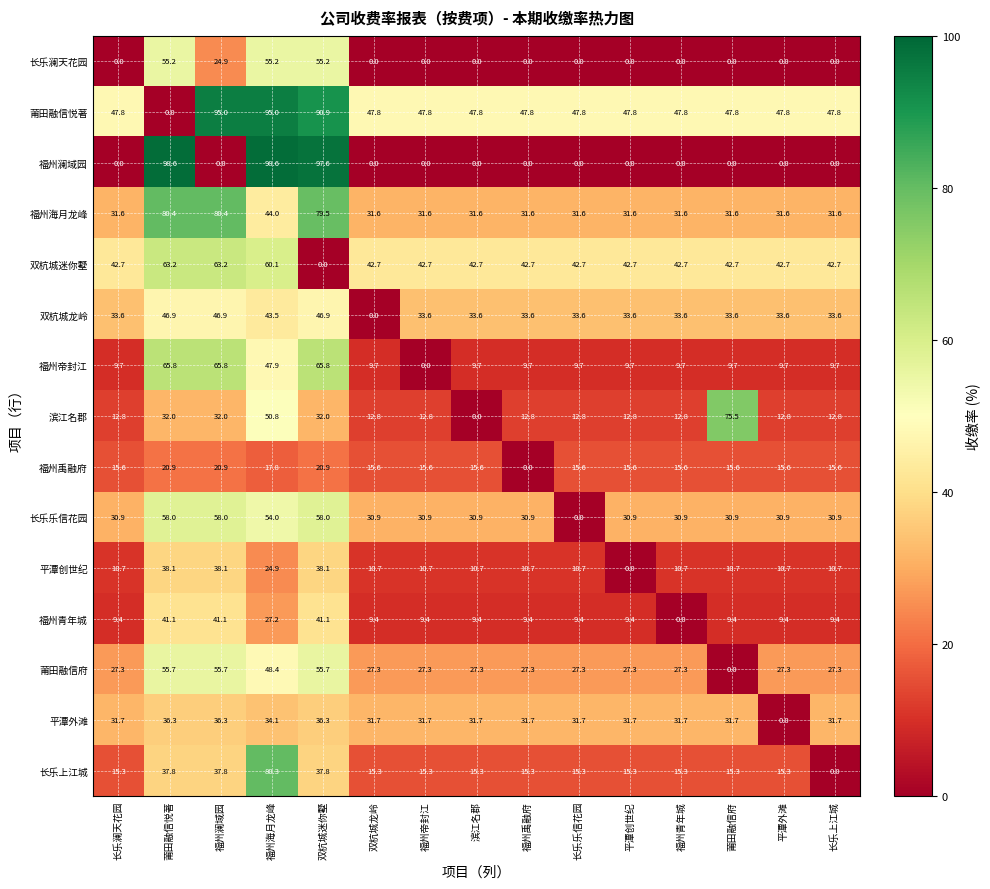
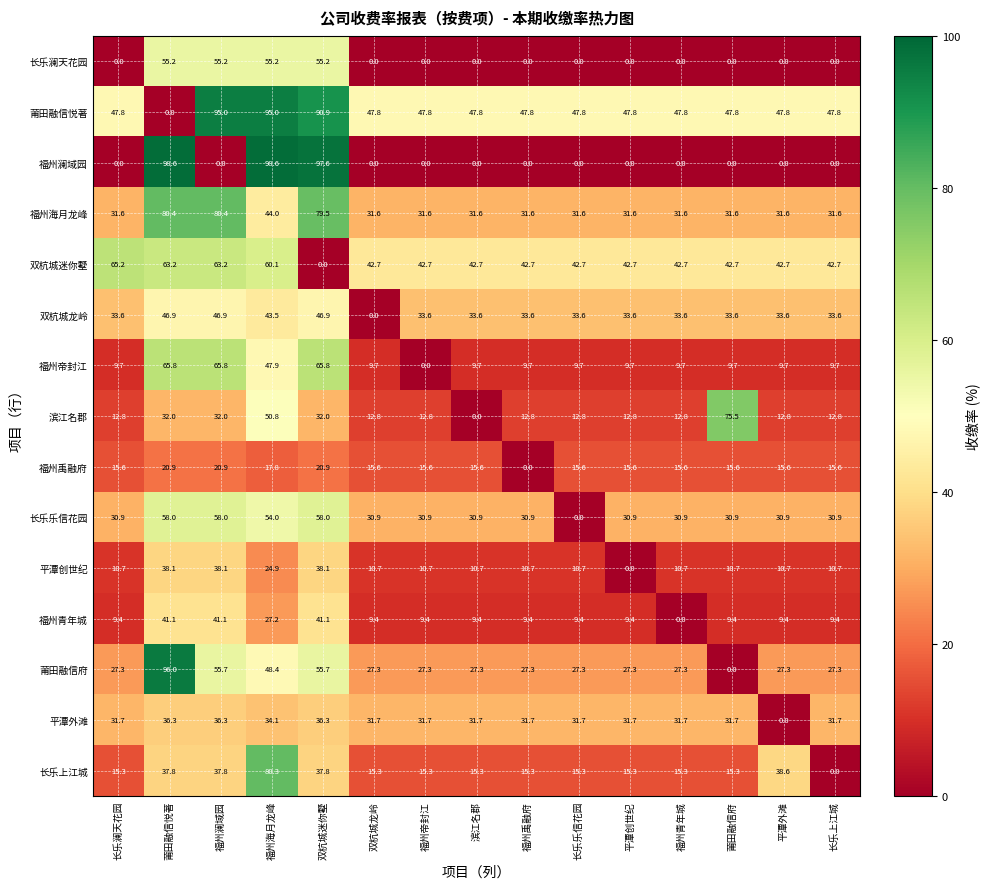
长乐澜天花园, 福州澜域园: 24.9 -> 55.2
双杭城迷你墅, 长乐澜天花园: 42.7 -> 65.2
莆田融信府, 莆田融信悦著: 55.7 -> 96.0
长乐上江城, 平潭外滩: 15.3 -> 38.6
